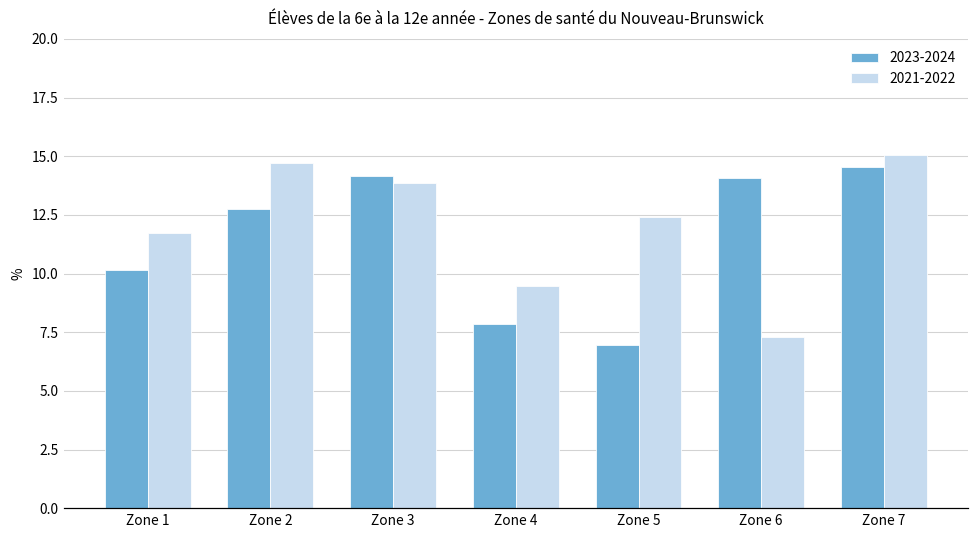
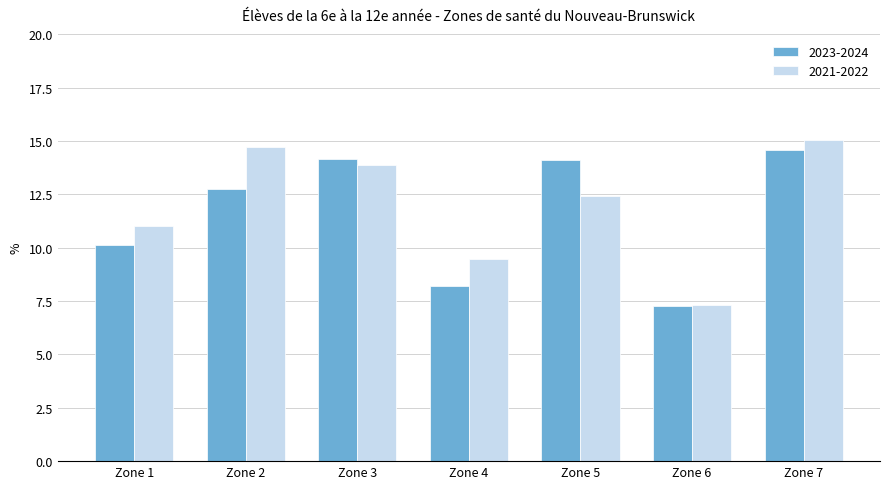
2021-2022, Zone 1: 11.7 -> 11.0
2023-2024, Zone 4: 7.8 -> 8.2
2023-2024, Zone 5: 7.0 -> 14.1
2023-2024, Zone 6: 14.1 -> 7.3
